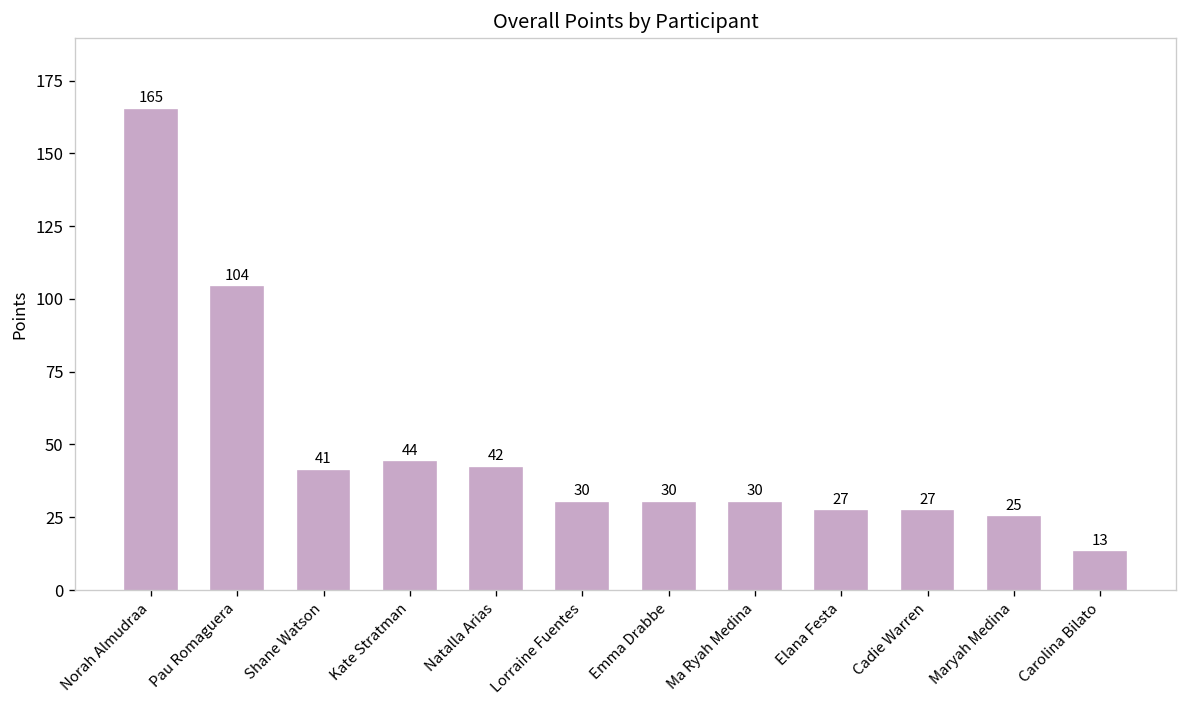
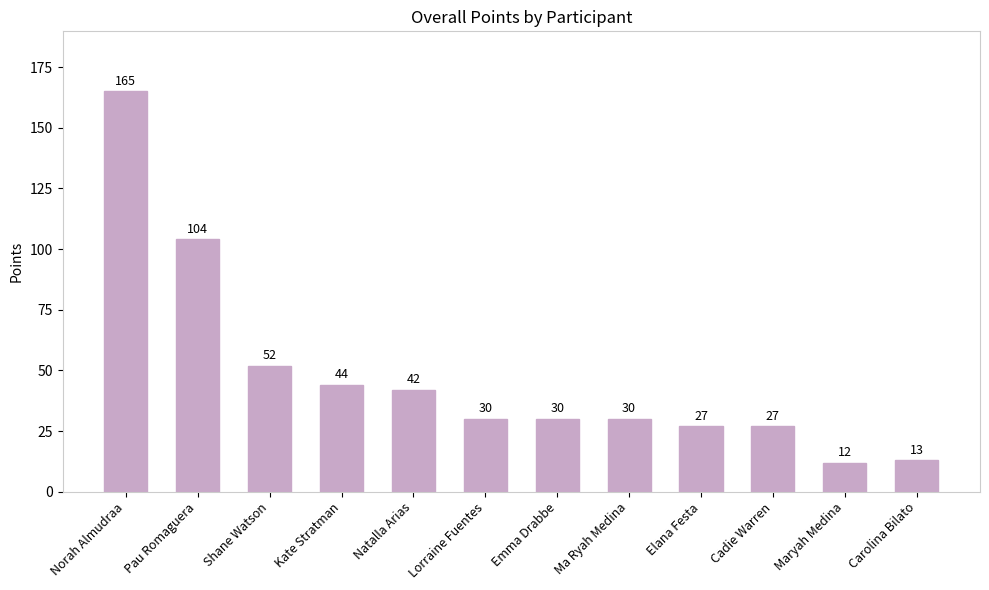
Shane Watson: 41 -> 52
Maryah Medina: 25 -> 12
